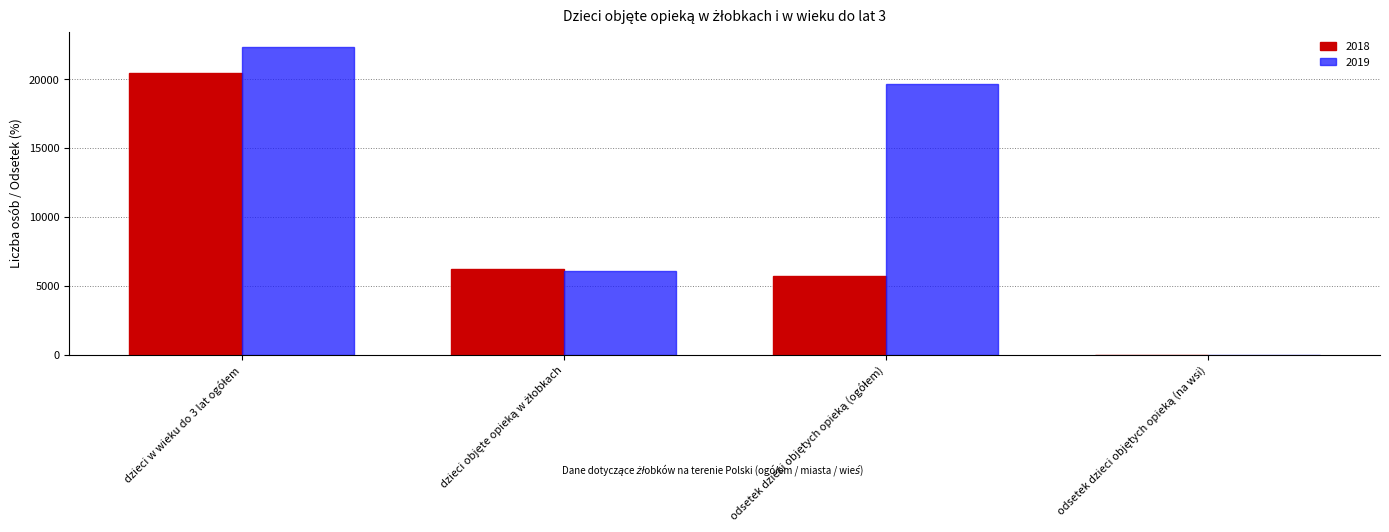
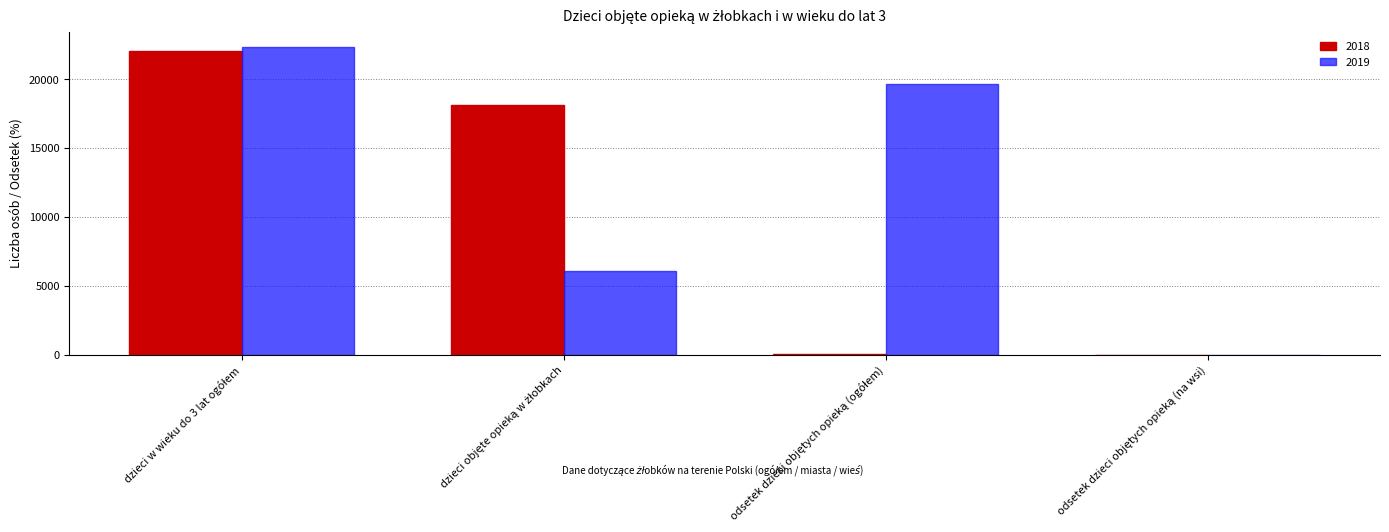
2018, dzieci w wieku do 3 lat ogółem: 20400 -> 22100
2018, dzieci objęte opieką w żłobkach: 6200 -> 18100
2018, odsetek dzieci objętych opieką (ogółem): 5700 -> 0
